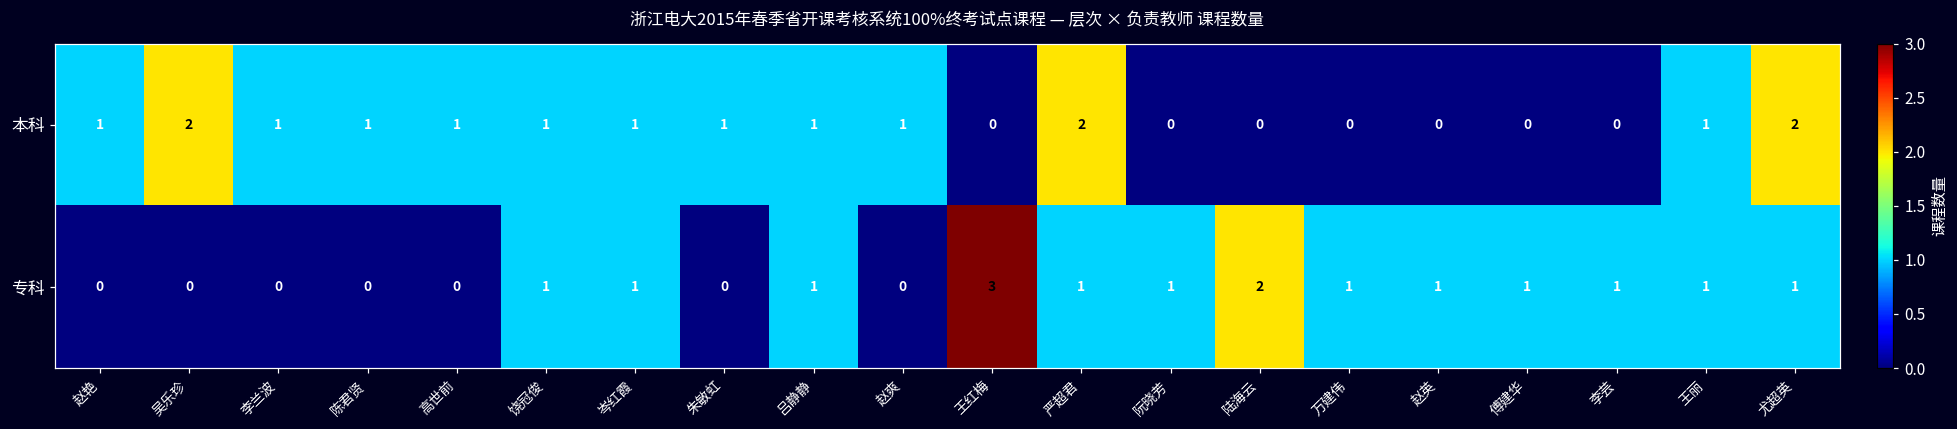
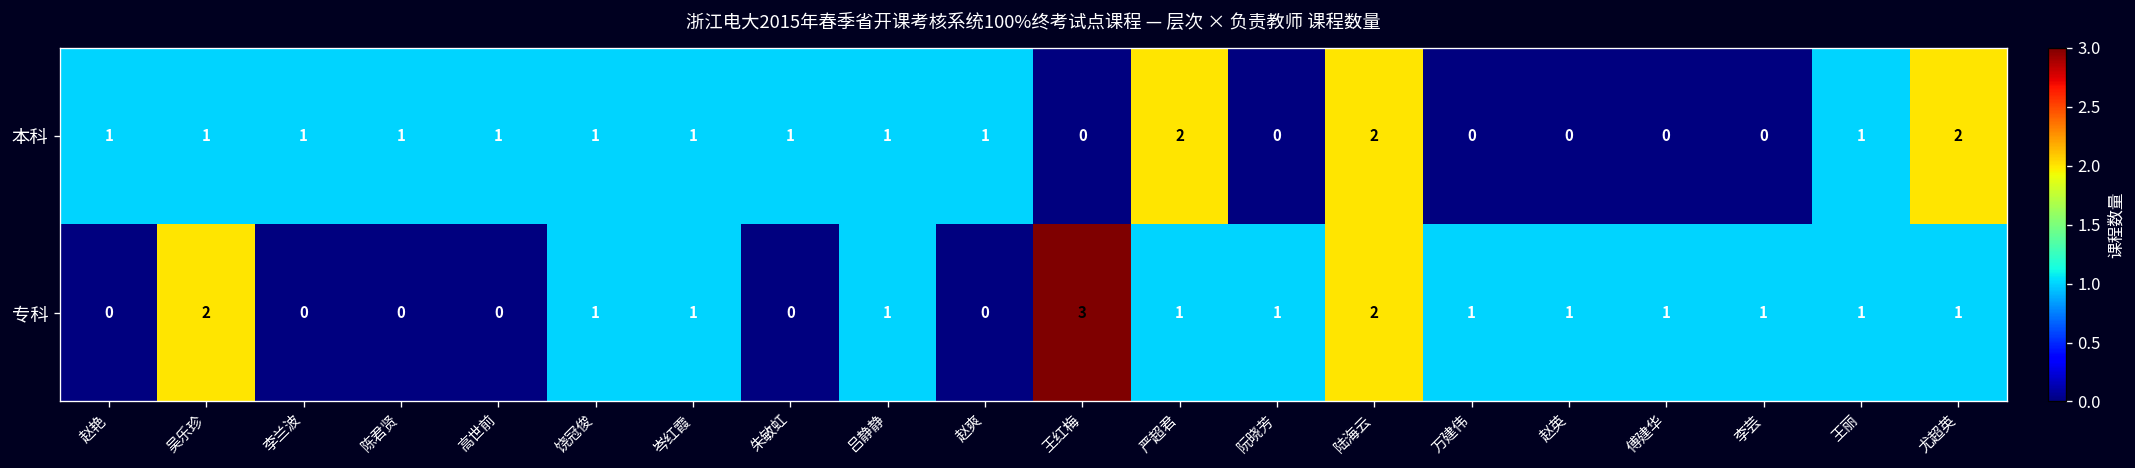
本科, 吴乐珍: 2 -> 1
本科, 陆海云: 0 -> 2
专科, 吴乐珍: 0 -> 2
